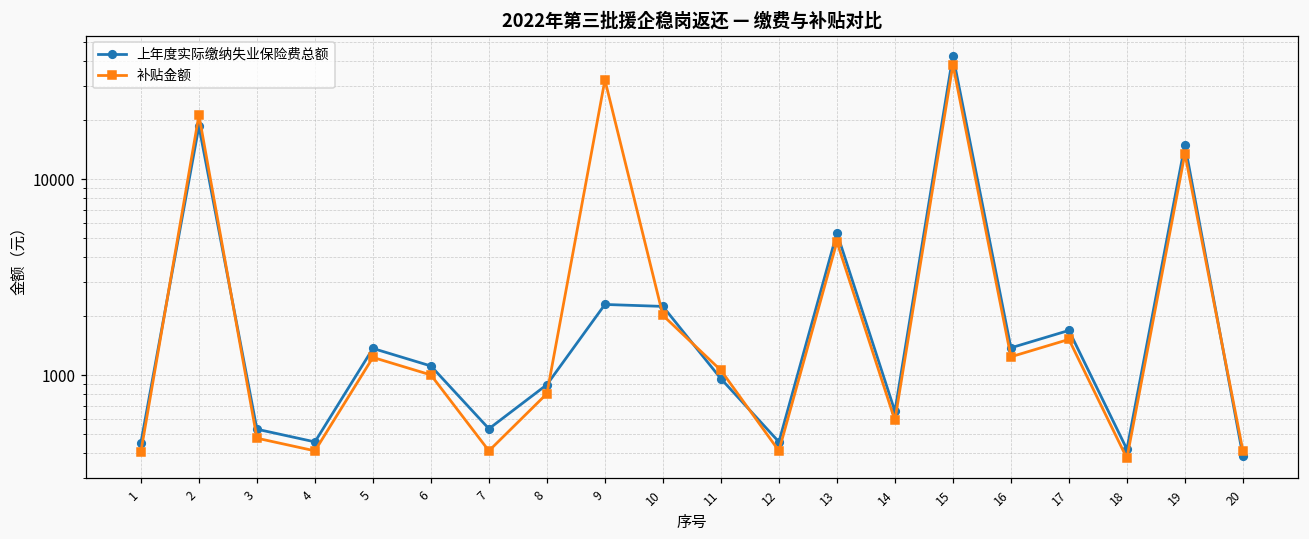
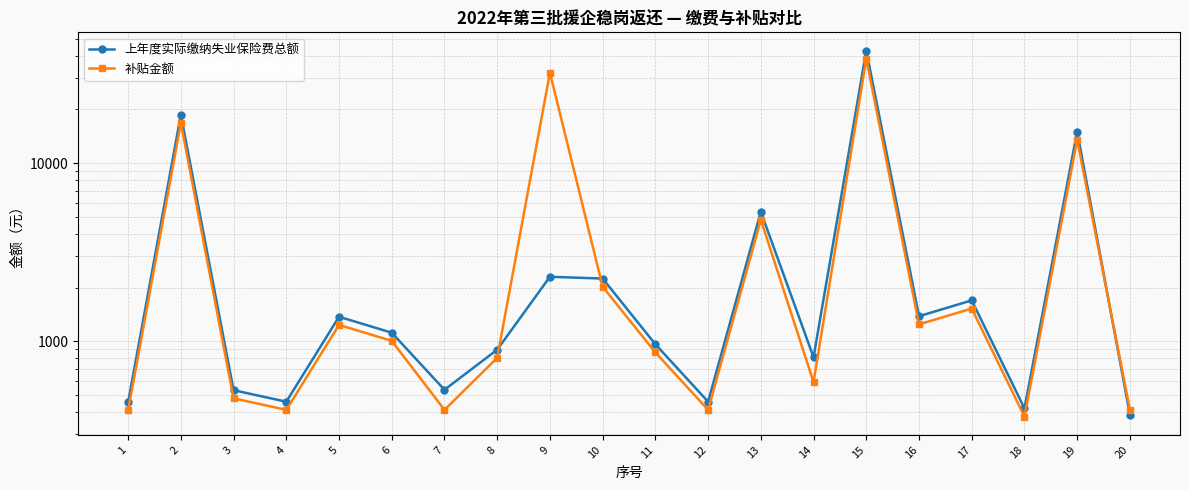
补贴金额, 2: 21000 -> 17000
补贴金额, 11: 1100 -> 900
上年度实际缴纳失业保险费总额, 14: 650 -> 800
